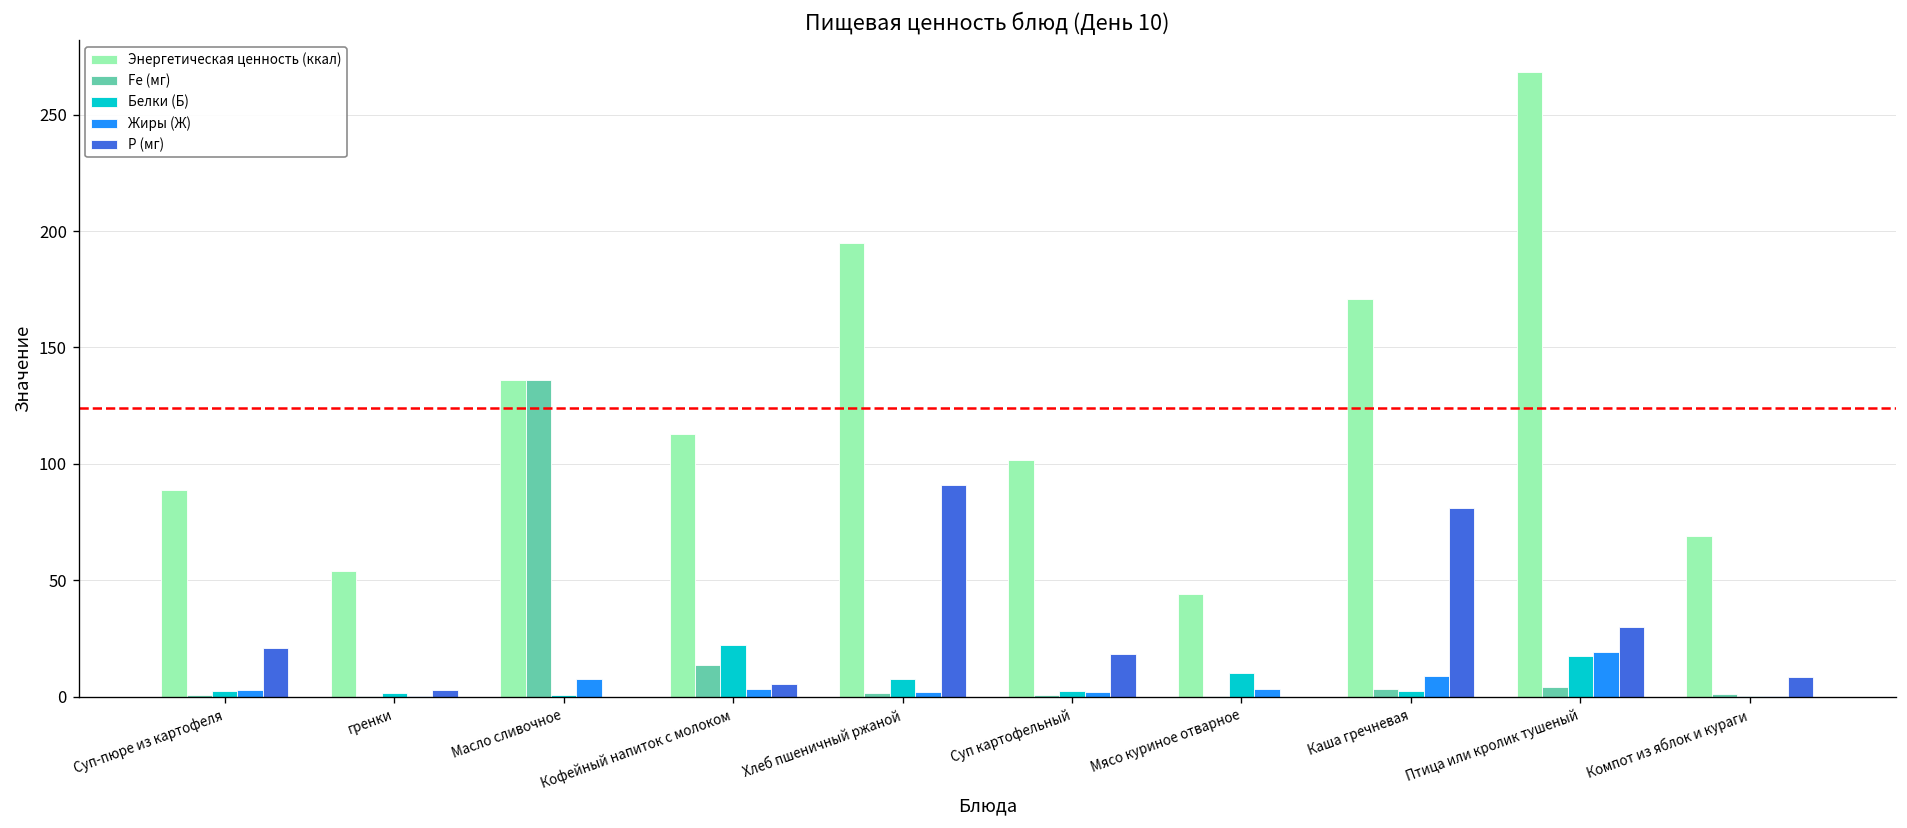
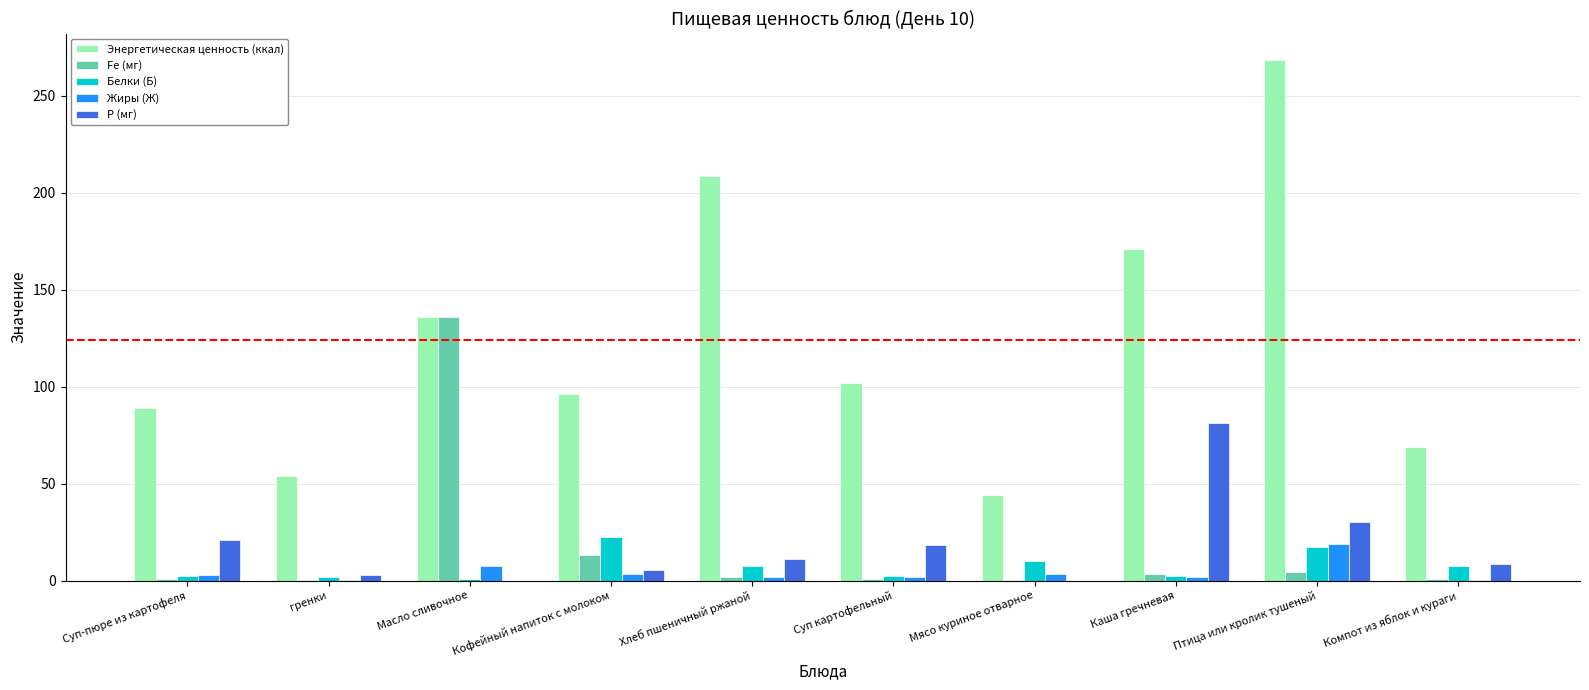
Энергетическая ценность (ккал), Кофейный напиток с молоком: 113 -> 96
Энергетическая ценность (ккал), Хлеб пшеничный ржаной: 195 -> 209
P (мг), Хлеб пшеничный ржаной: 91 -> 11
Жиры (Ж), Каша гречневая: 9 -> 2
Белки (Б), Компот из яблок и кураги: 0 -> 8
